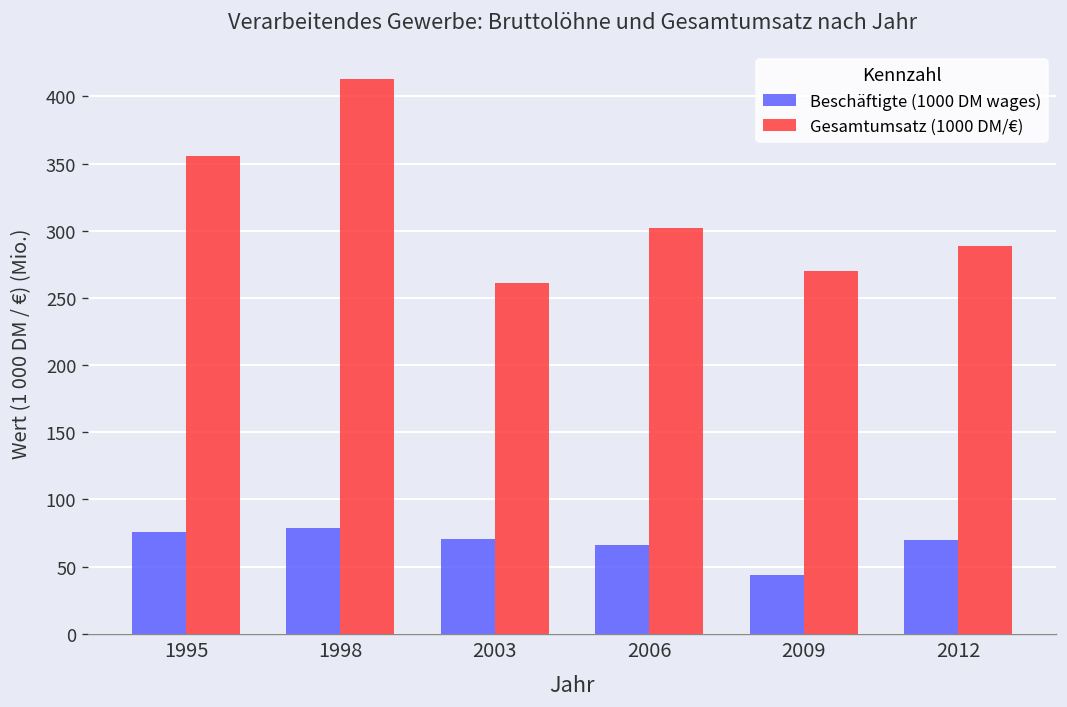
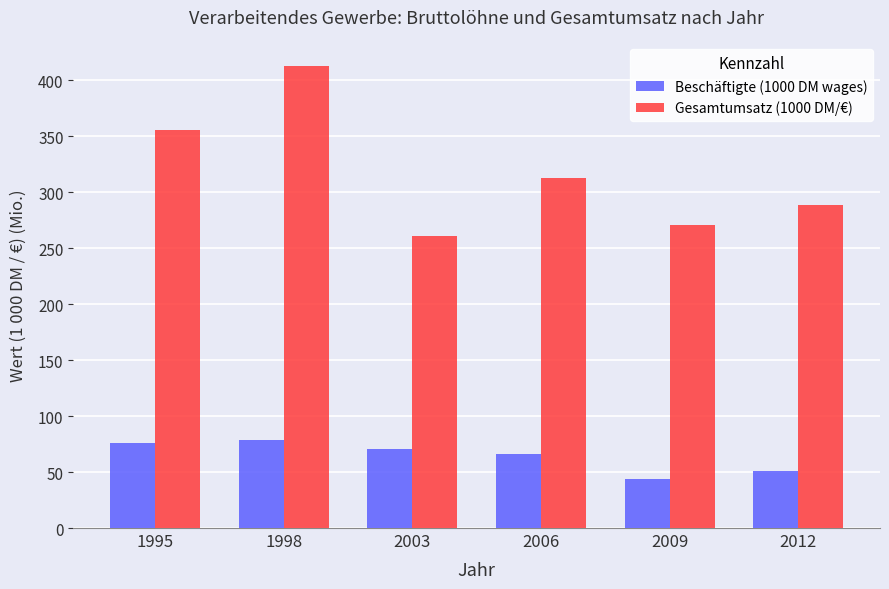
Gesamtumsatz (1000 DM/€), 2006: 302 -> 312
Beschäftigte (1000 DM wages), 2012: 70 -> 51
